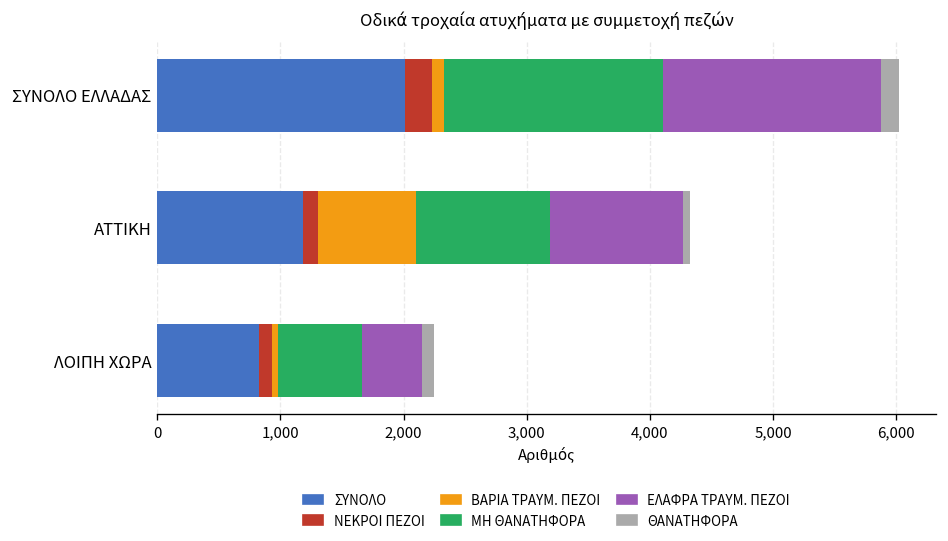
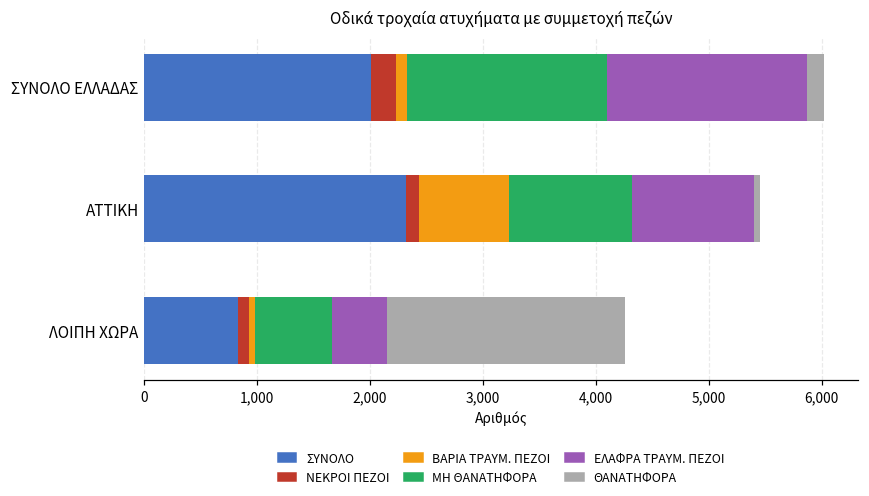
ΣΥΝΟΛΟ, ΑΤΤΙΚΗ: 1,180 -> 2,320
ΘΑΝΑΤΗΦΟΡΑ, ΛΟΙΠΗ ΧΩΡΑ: 100 -> 2,110
